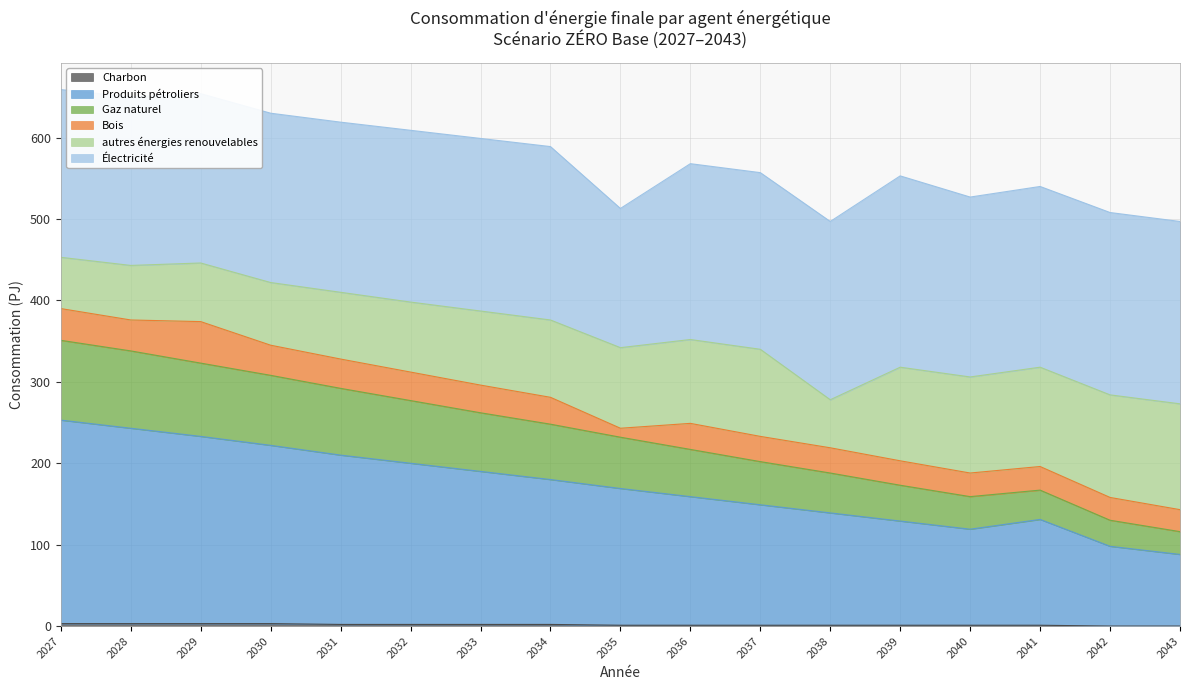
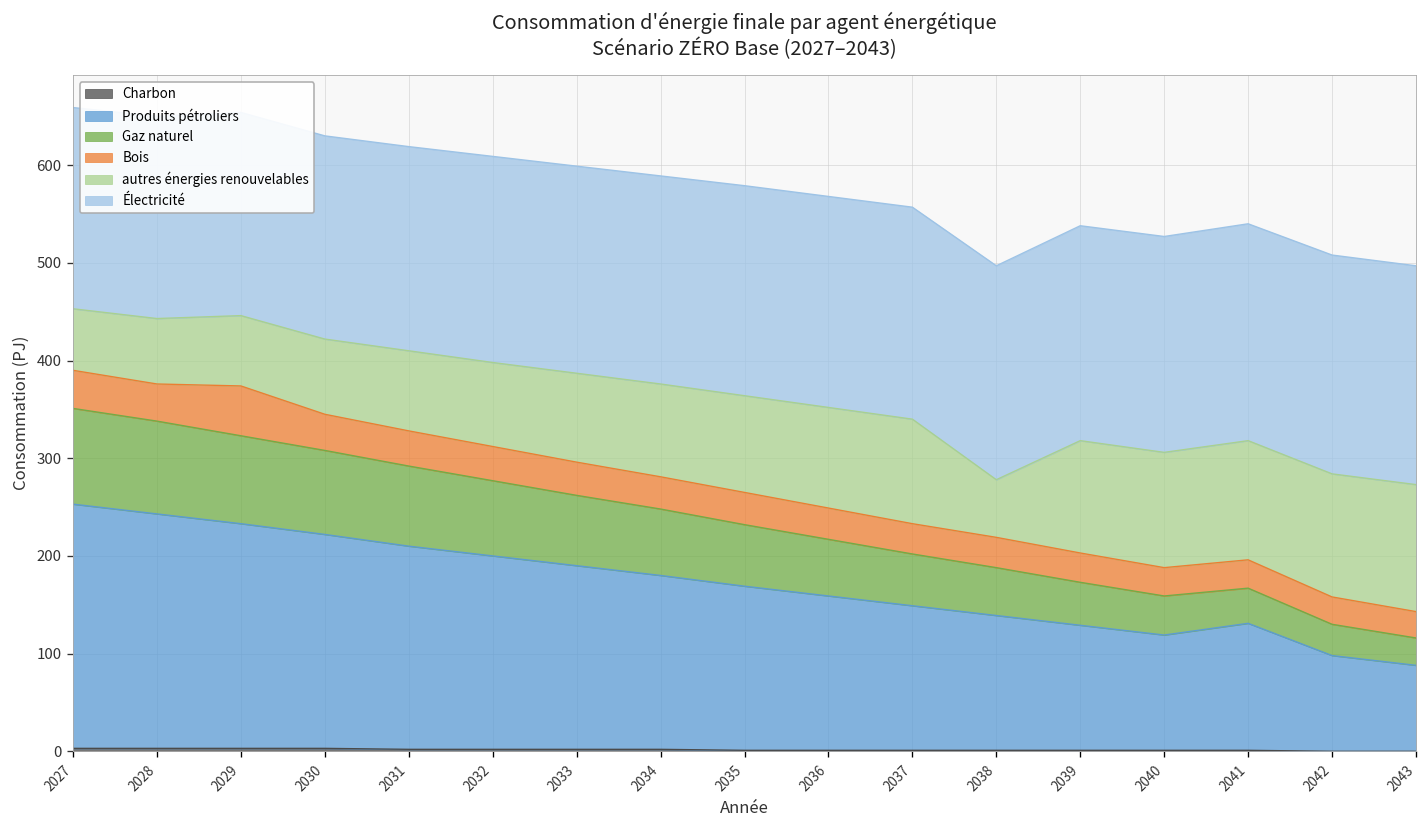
Bois, 2035: 10 -> 30
Électricité, 2035: 170 -> 220
Électricité, 2039: 240 -> 220
